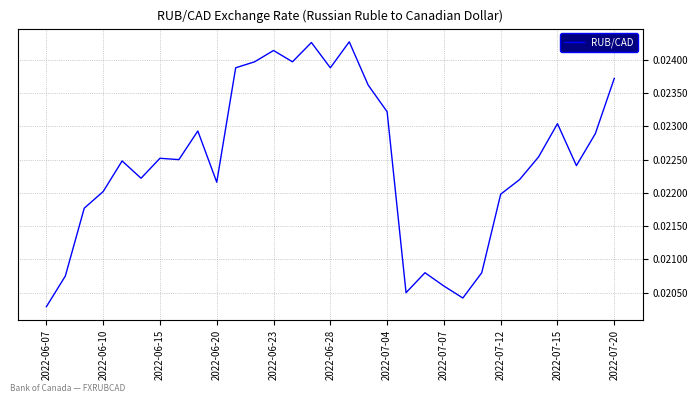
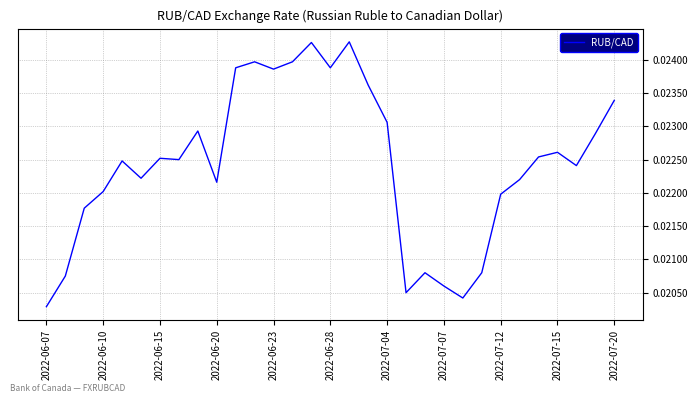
2022-06-23: 0.0241 -> 0.0239
2022-07-04: 0.0232 -> 0.0231
2022-07-15: 0.0230 -> 0.0226
2022-07-20: 0.0237 -> 0.0234
